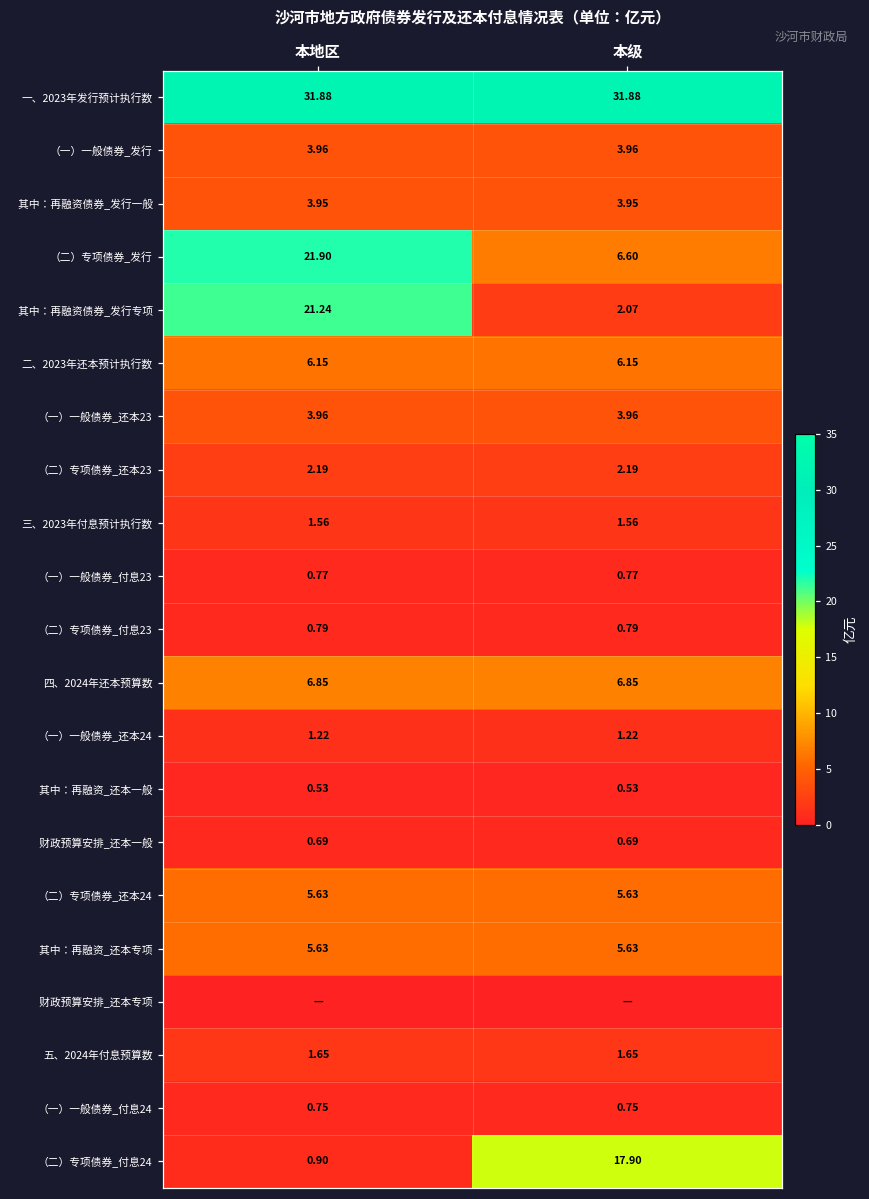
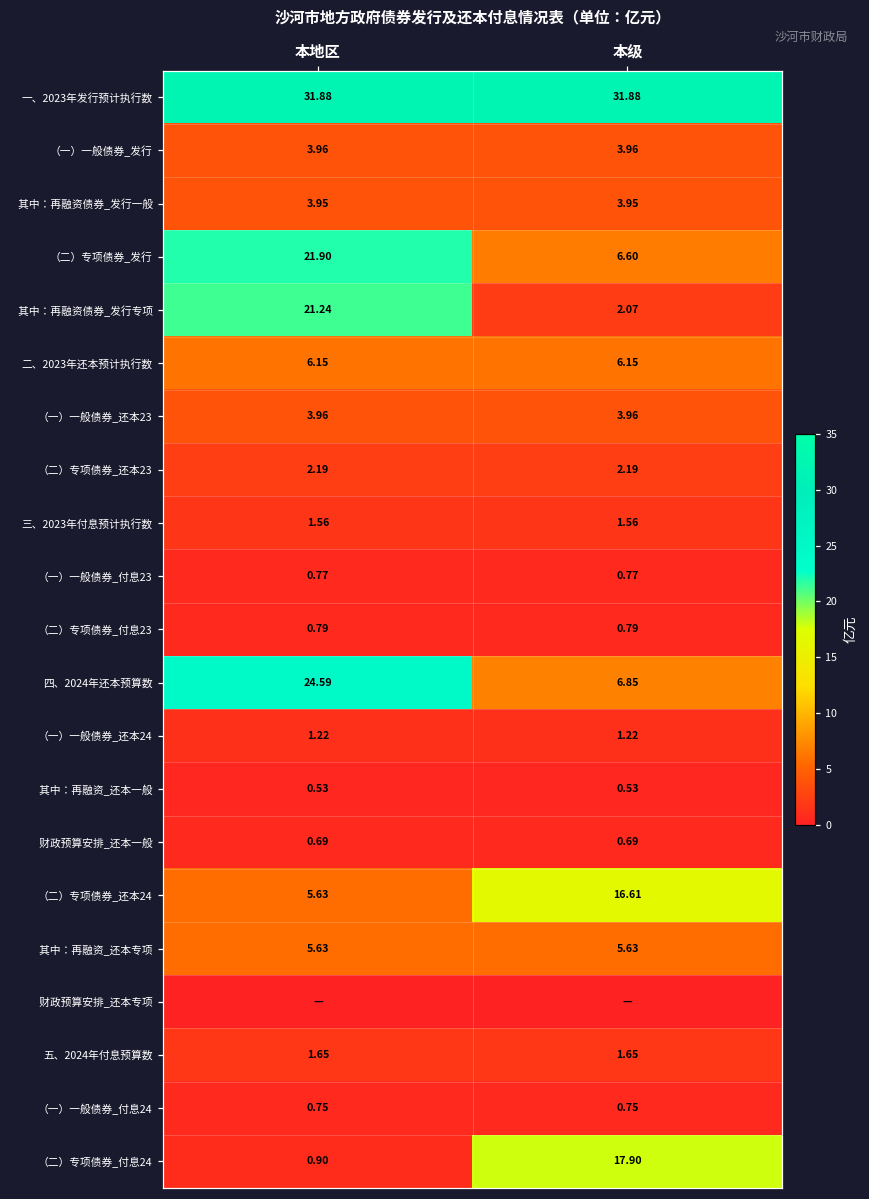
四、2024年还本预算数, 本地区: 6.85 -> 24.59
（二）专项债券_还本24, 本级: 5.63 -> 16.61
